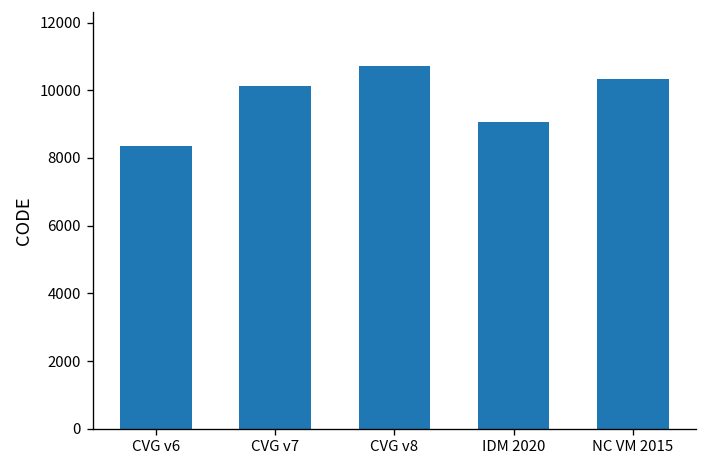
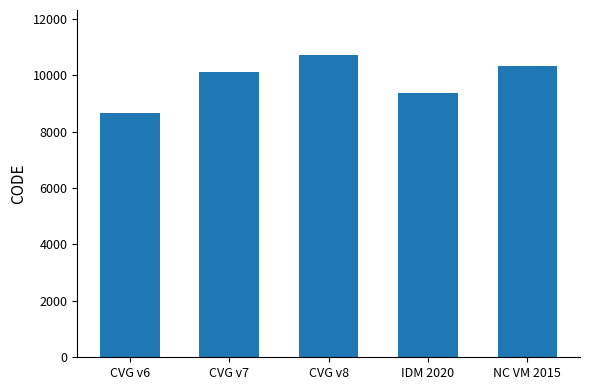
CVG v6: 8400 -> 8700
IDM 2020: 9100 -> 9400
